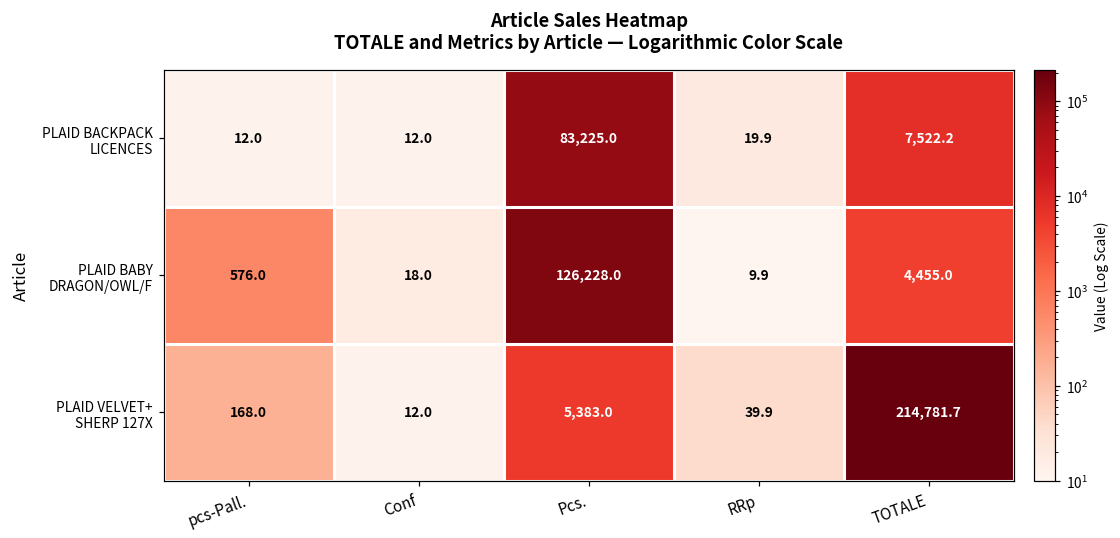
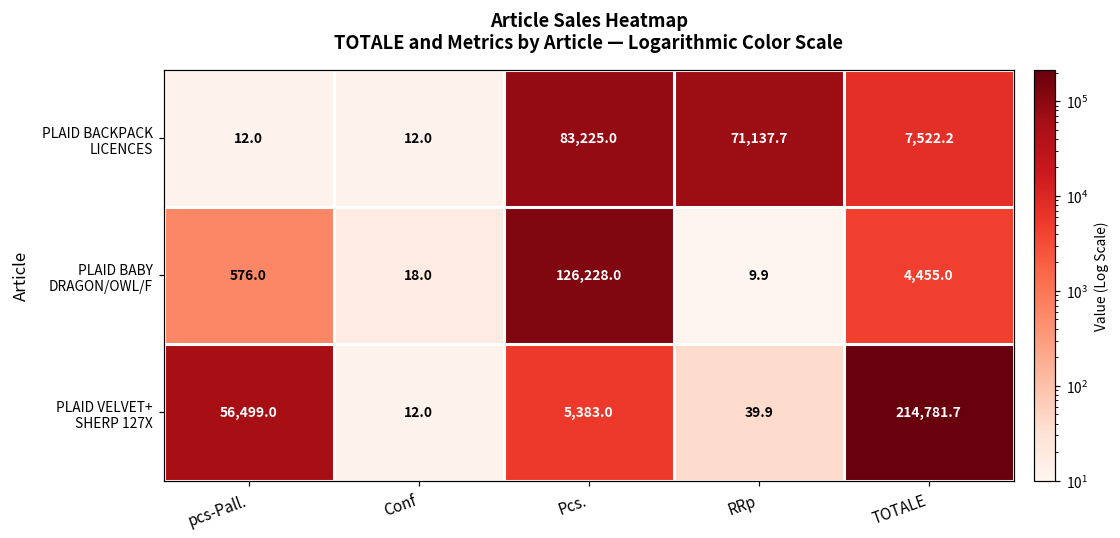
PLAID BACKPACK LICENCES, RRp: 19.9 -> 71,137.7
PLAID VELVET+ SHERP 127X, pcs-Pall.: 168.0 -> 56,499.0
